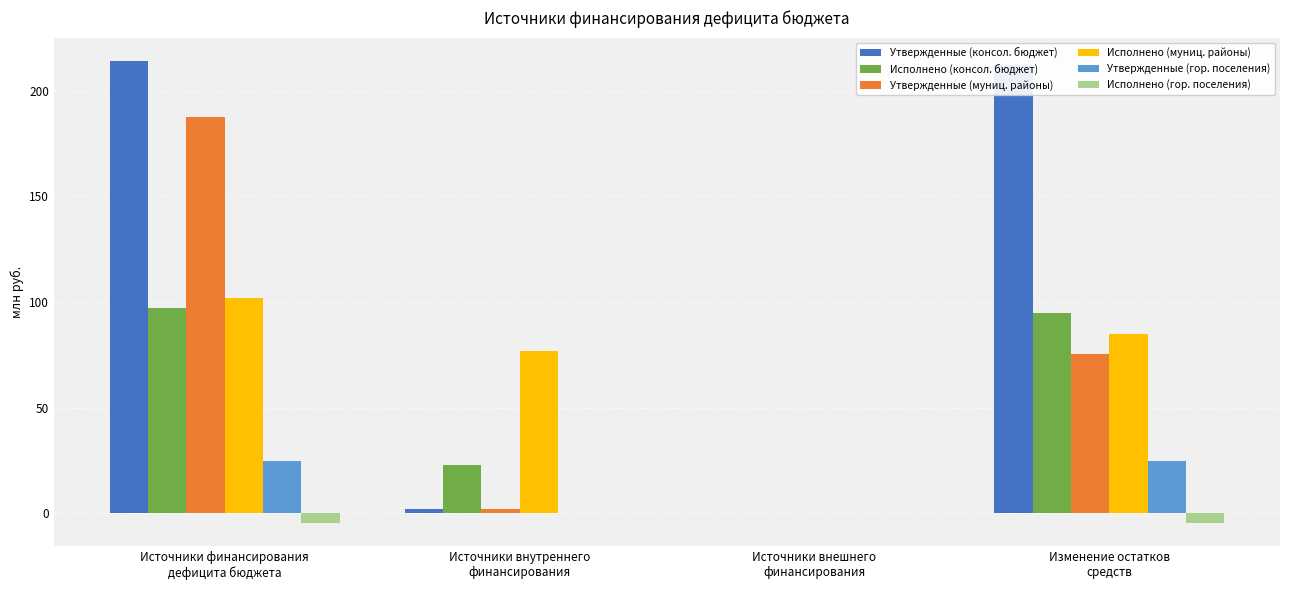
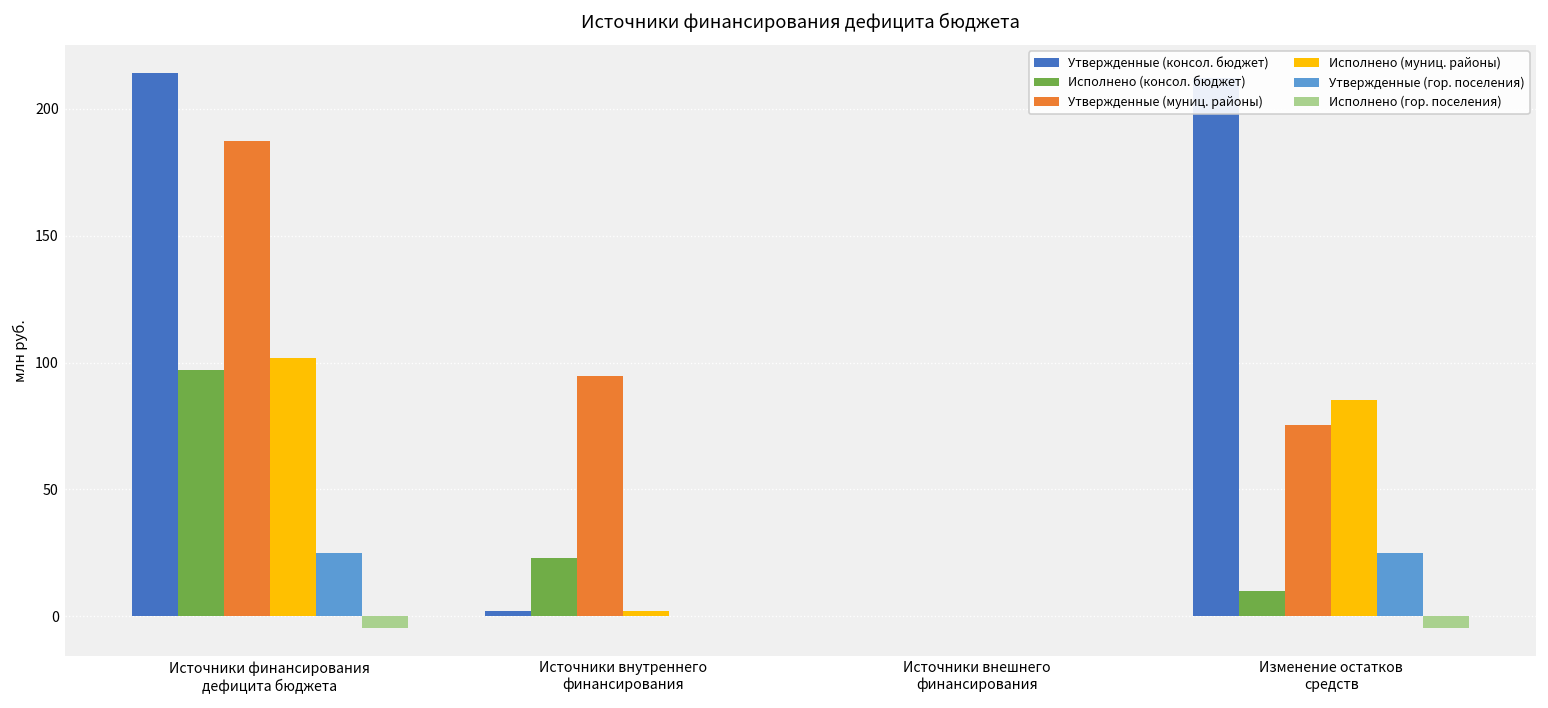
Утвержденные (муниц. районы), Источники внутреннего финансирования: 2 -> 95
Исполнено (муниц. районы), Источники внутреннего финансирования: 77 -> 2
Исполнено (консол. бюджет), Изменение остатков средств: 95 -> 10
